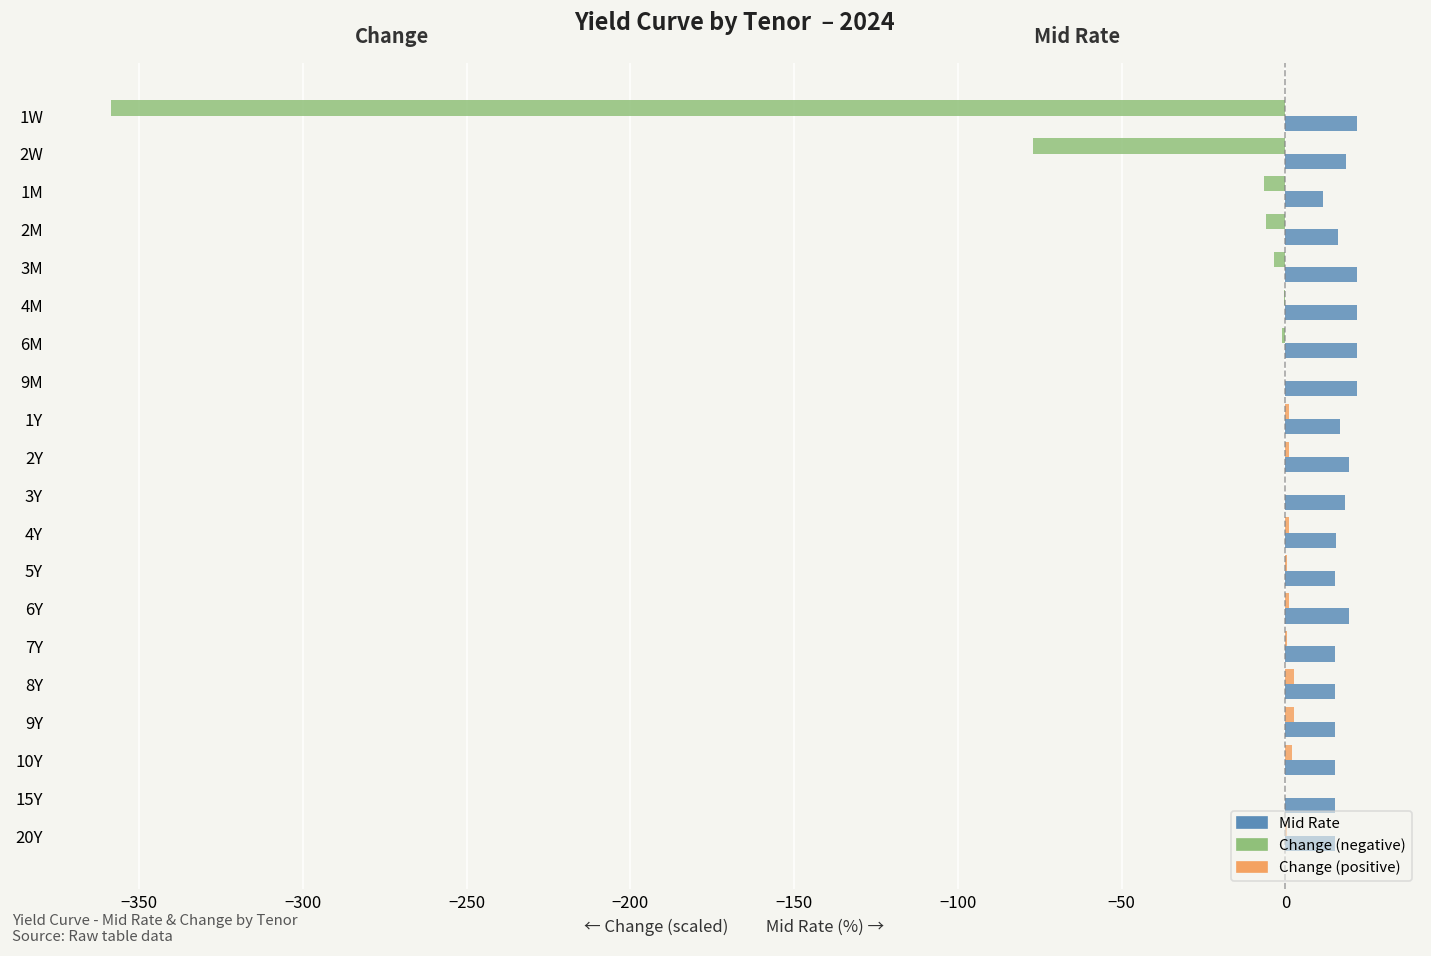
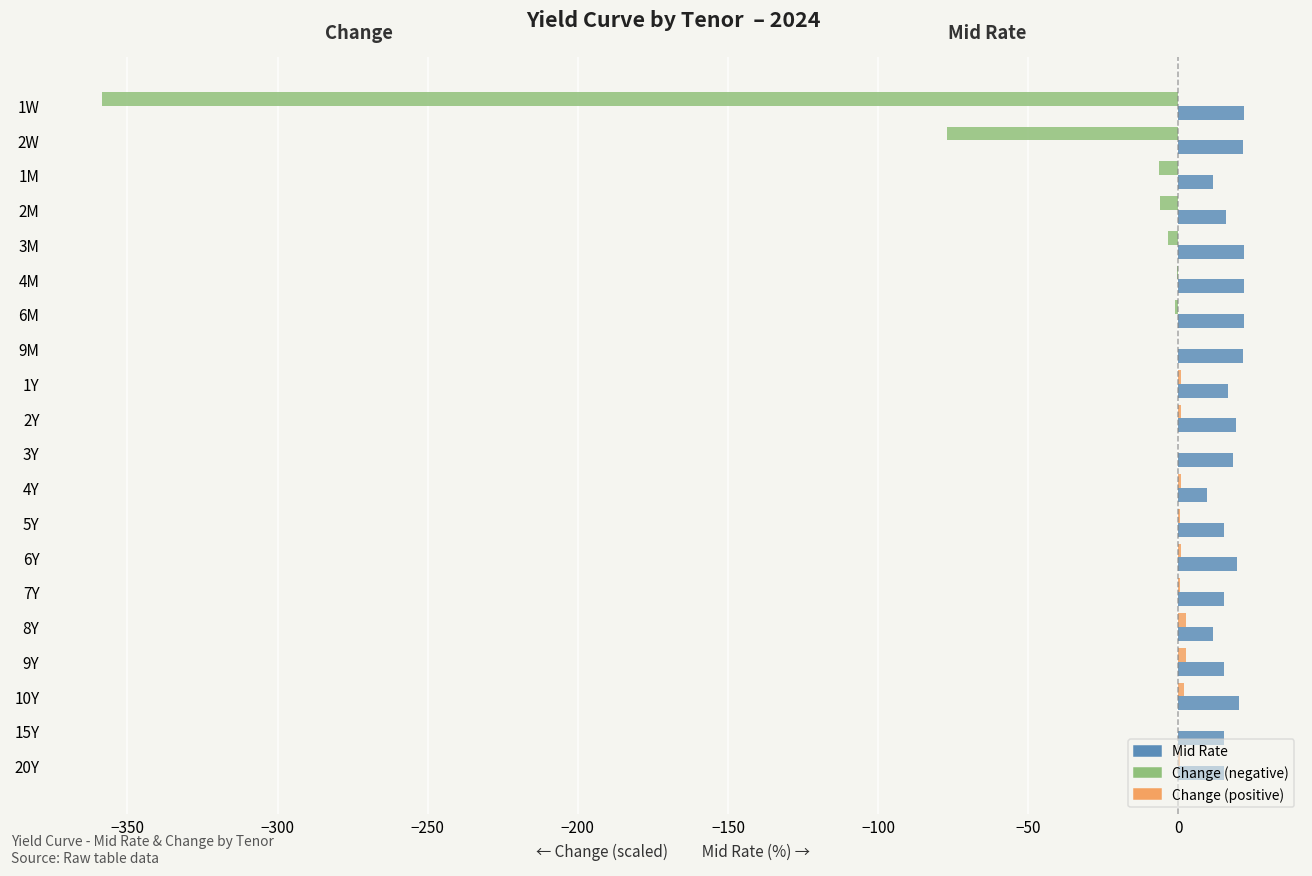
Mid Rate, 2W: 18 -> 22
Mid Rate, 4Y: 15 -> 9
Mid Rate, 8Y: 15 -> 12
Mid Rate, 10Y: 15 -> 20
